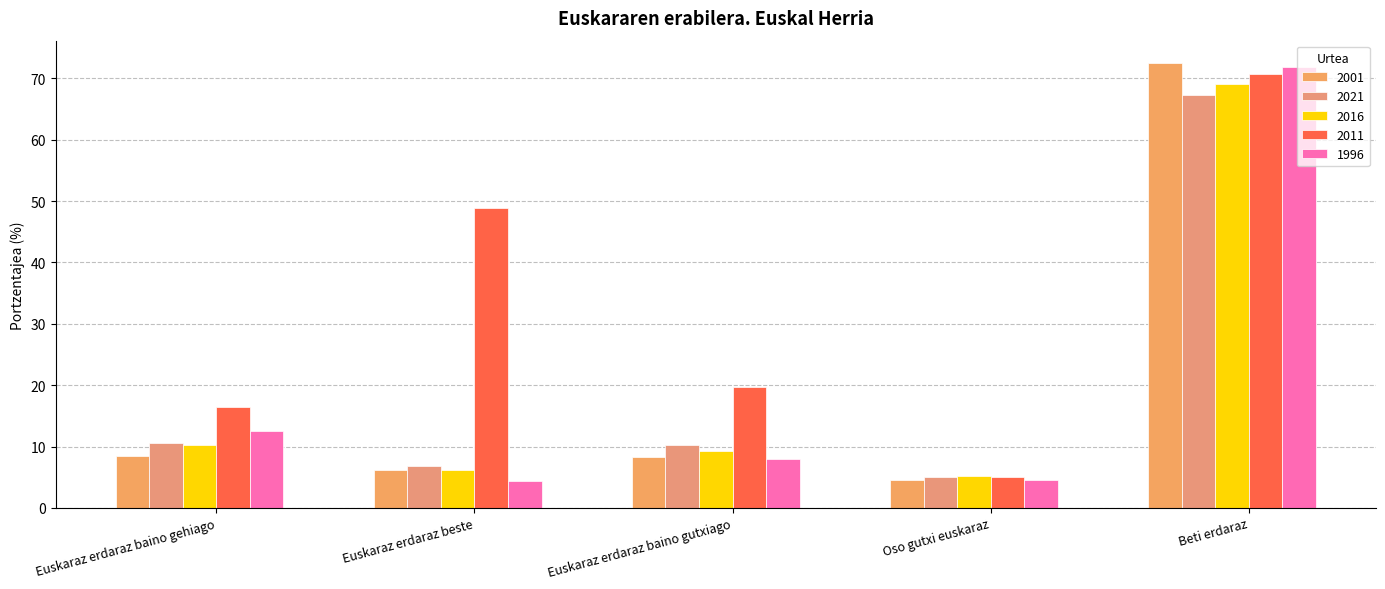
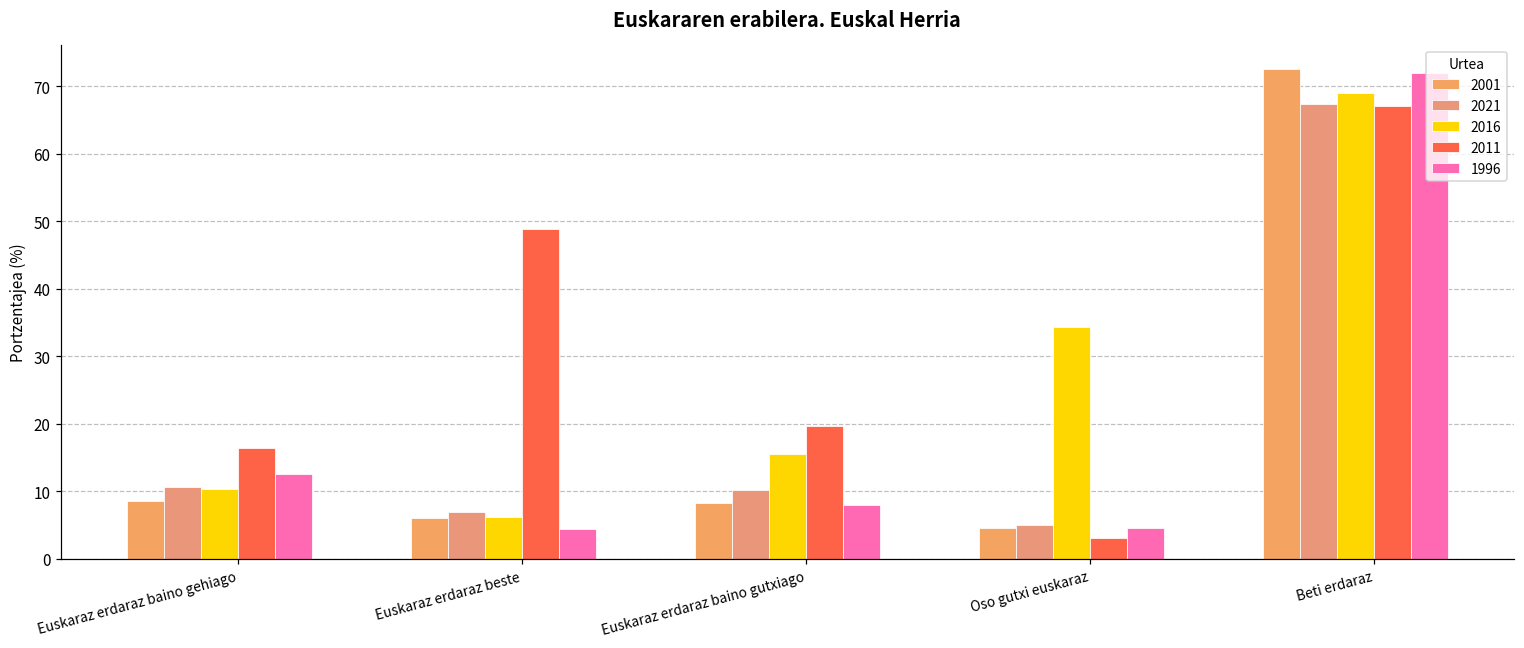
2016, Euskaraz erdaraz baino gutxiago: 9 -> 16
2016, Oso gutxi euskaraz: 5 -> 34
2011, Oso gutxi euskaraz: 5 -> 3
2011, Beti erdaraz: 71 -> 67
